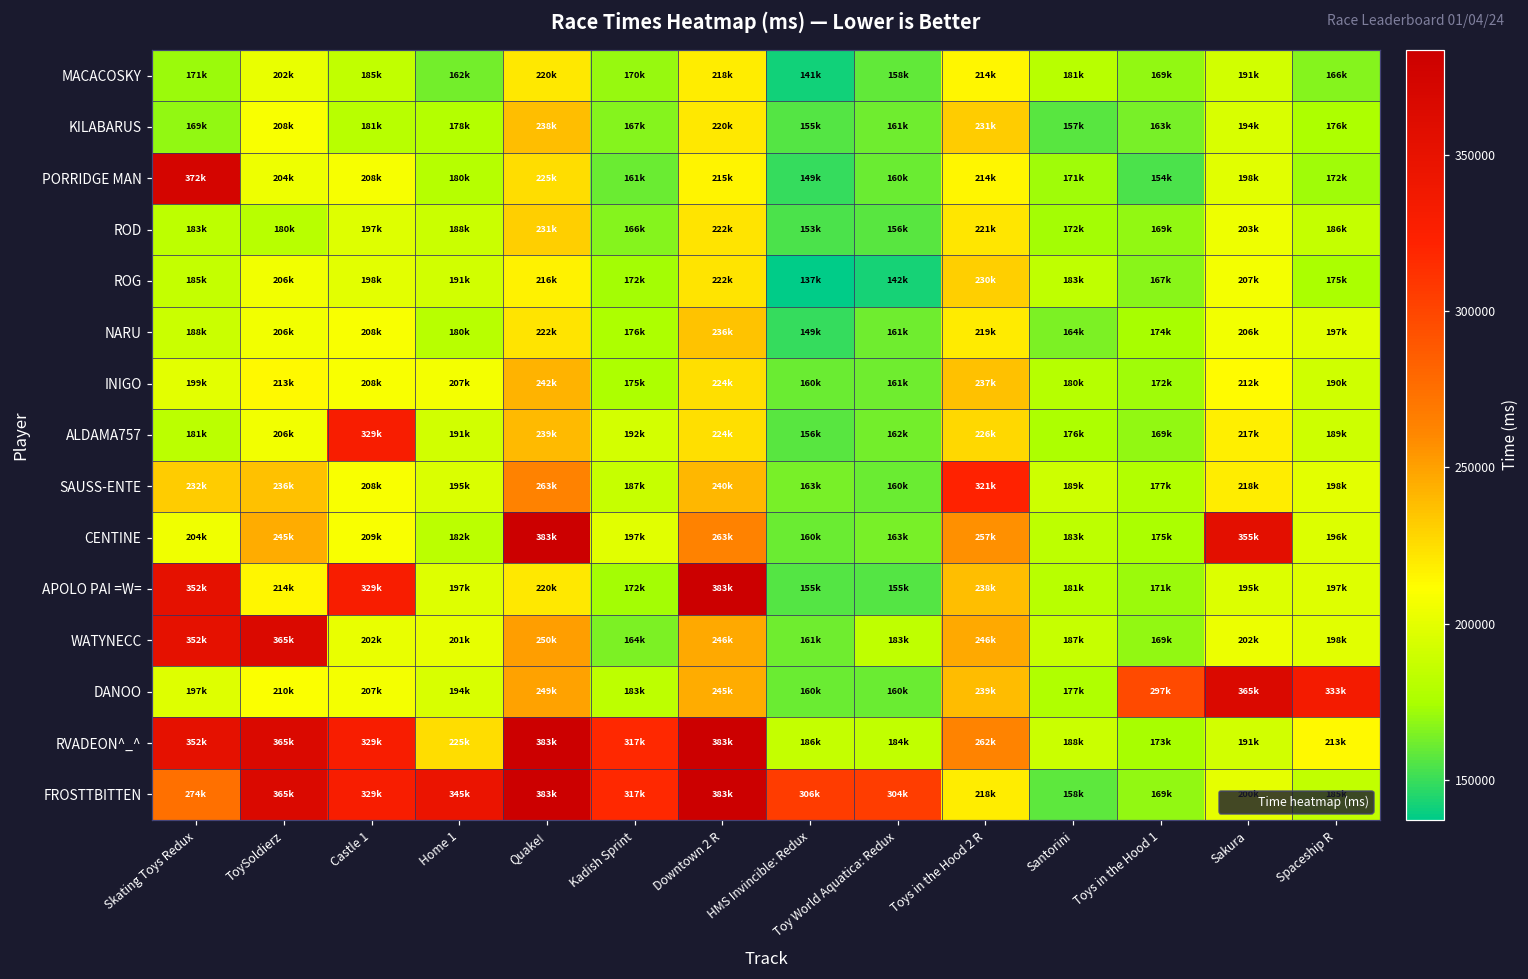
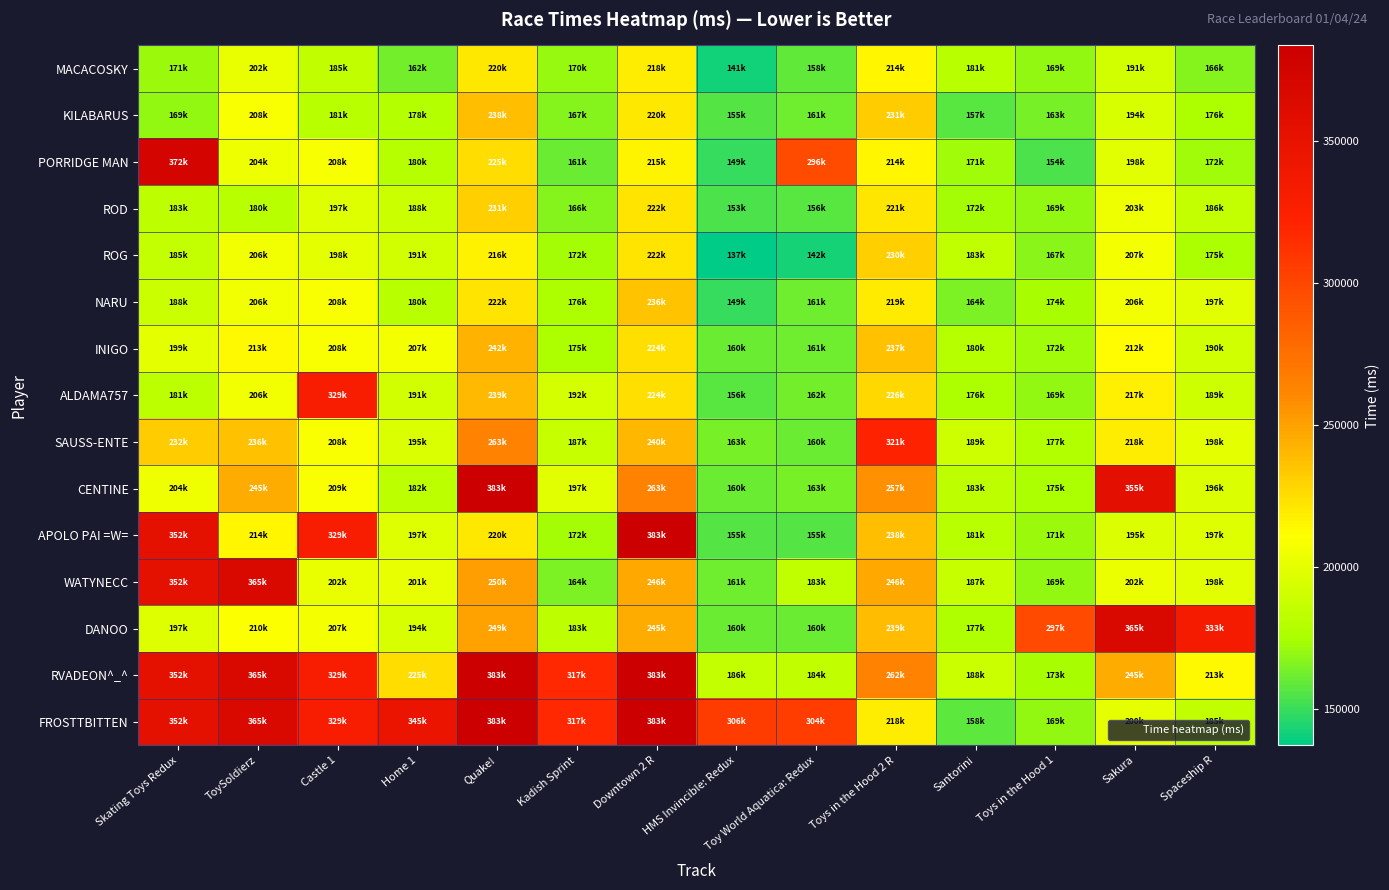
PORRIDGE MAN, Toy World Aquatica: Redux: 160k -> 296k
RVADEON^_^, Sakura: 191k -> 245k
FROSTTBITTEN, Skating Toys Redux: 274k -> 352k
